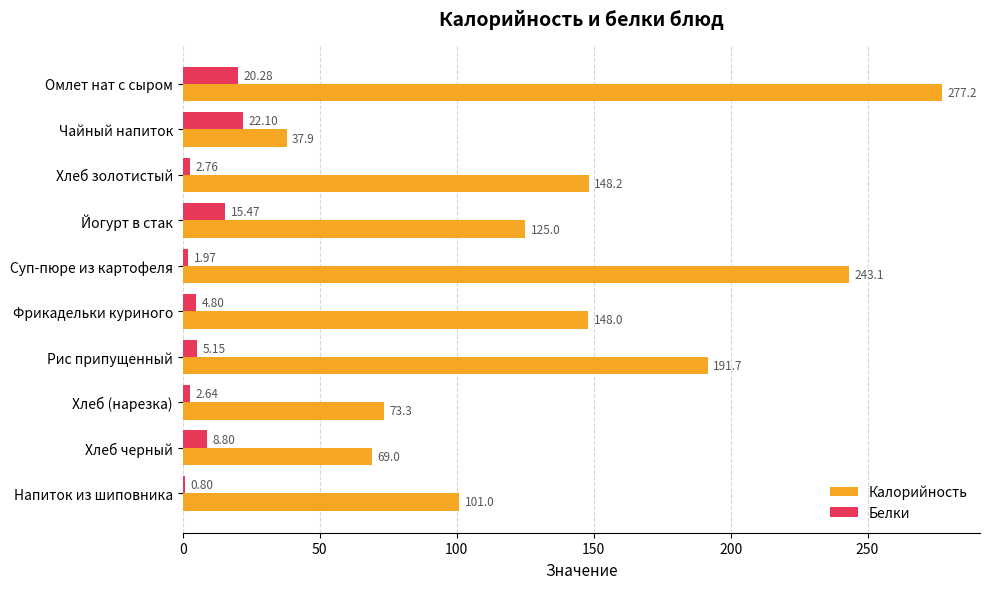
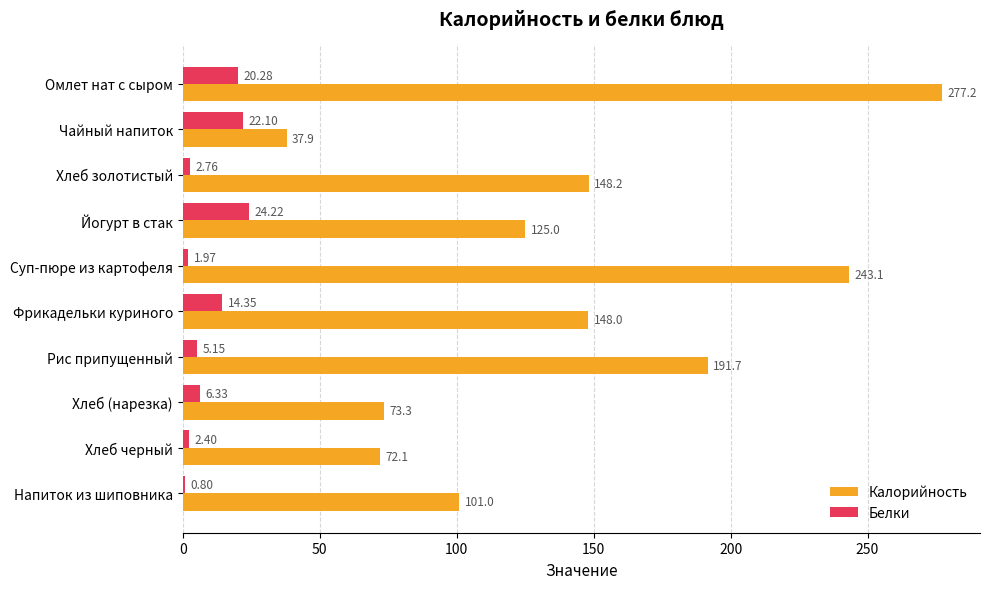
Белки, Йогурт в стак: 15.47 -> 24.22
Белки, Фрикадельки куриного: 4.80 -> 14.35
Белки, Хлеб (нарезка): 2.64 -> 6.33
Белки, Хлеб черный: 8.80 -> 2.40
Калорийность, Хлеб черный: 69.0 -> 72.1
